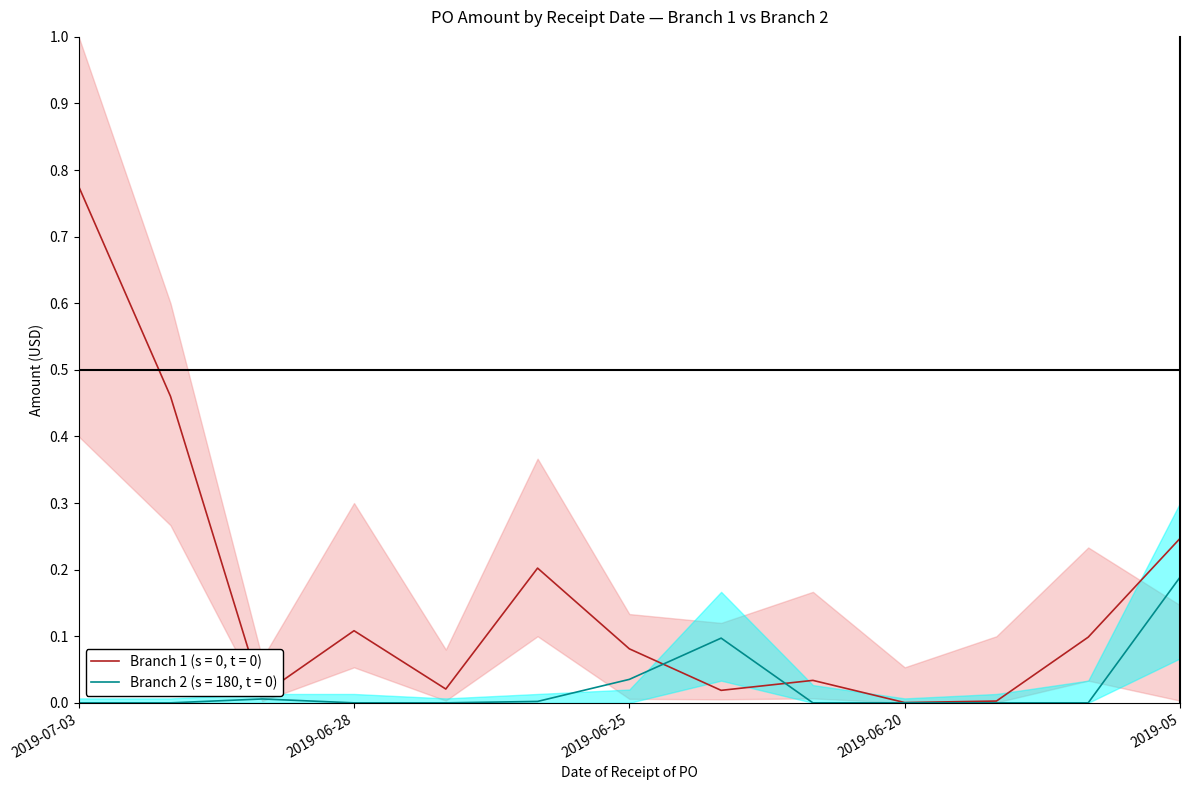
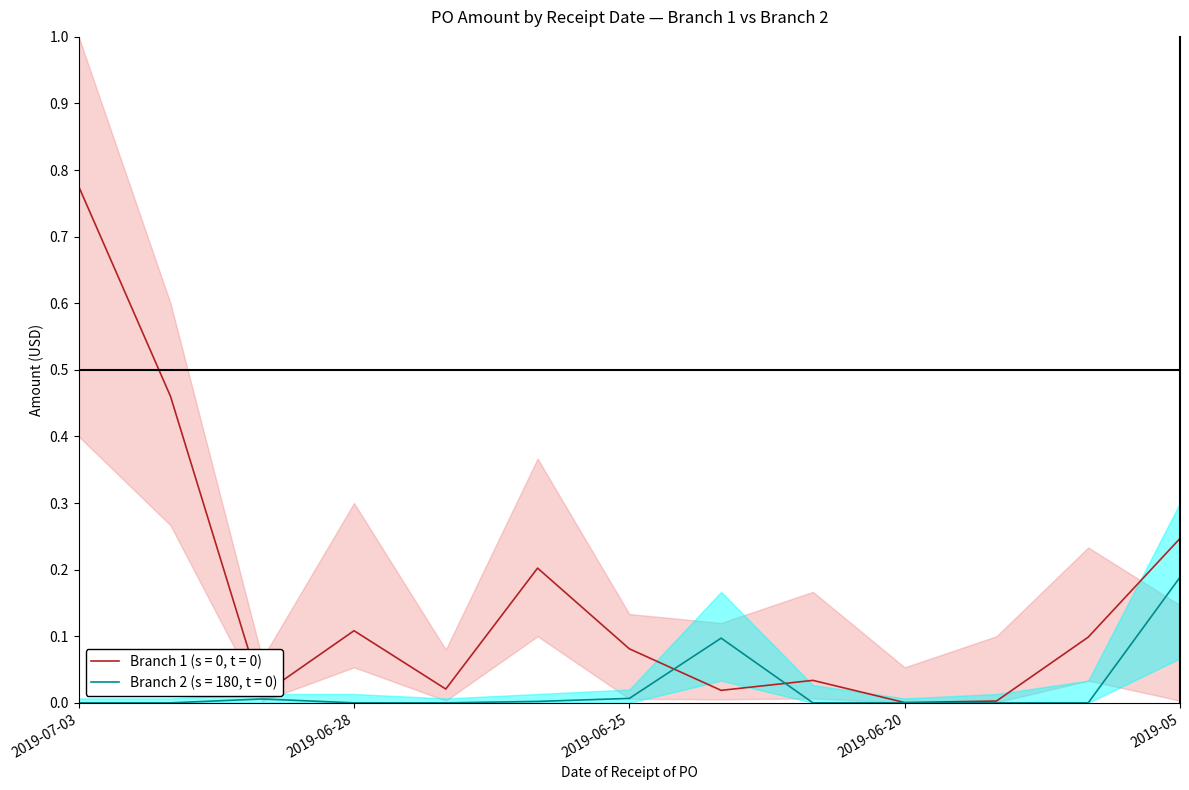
Branch 2 (s = 180, t = 0), 2019-06-25: 0.04 -> 0.01
